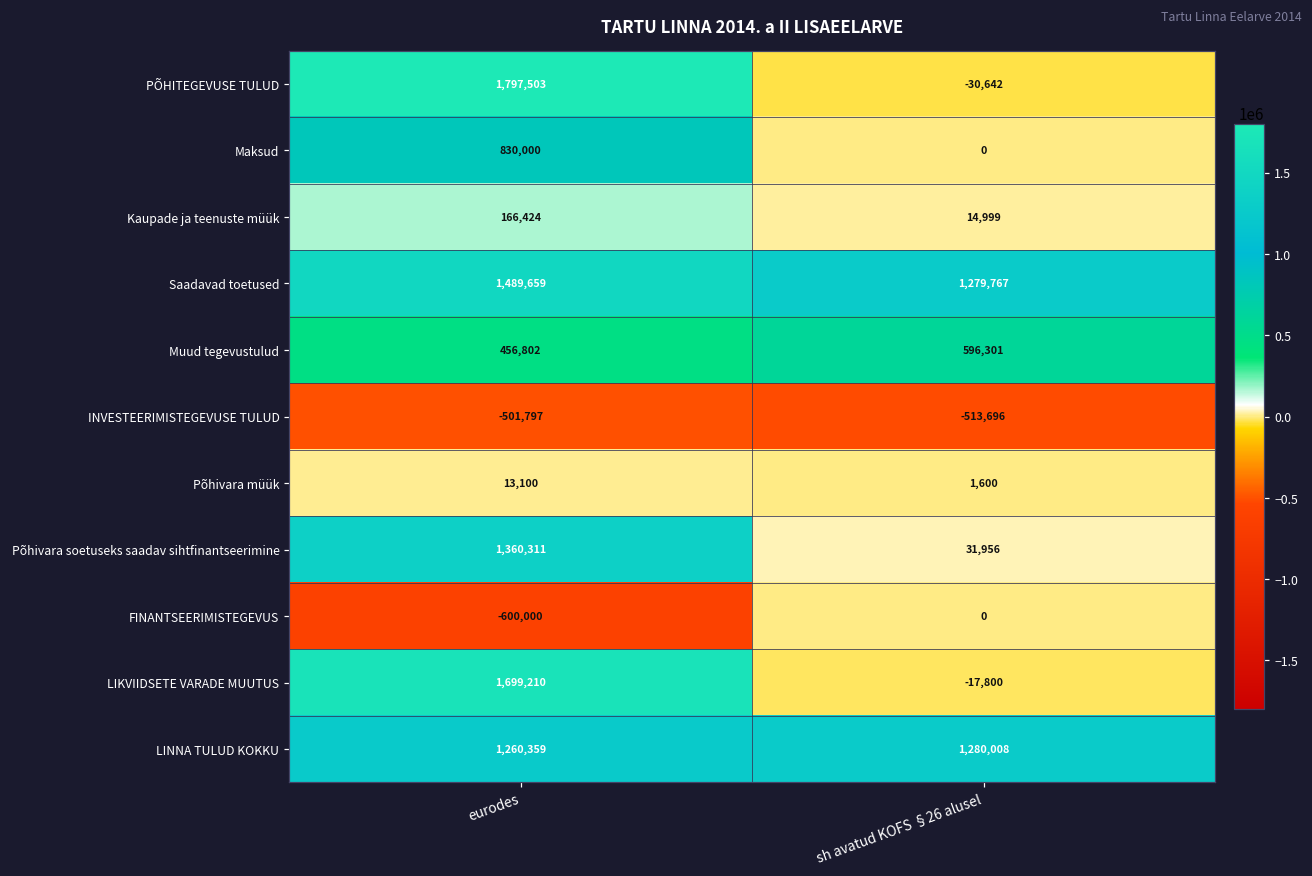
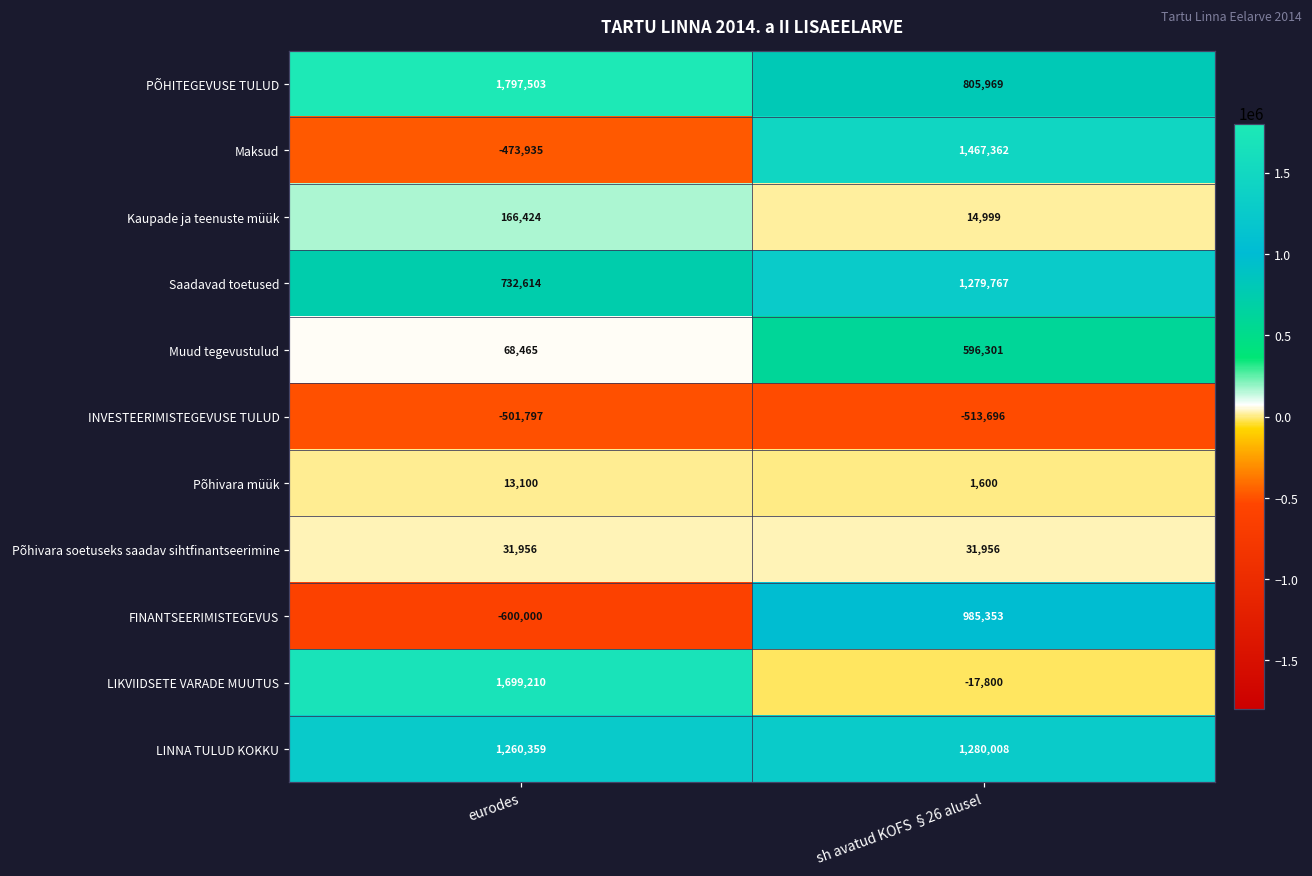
PÕHITEGEVUSE TULUD, sh avatud KOFS §26 alusel: -30,642 -> 805,969
Maksud, eurodes: 830,000 -> -473,935
Maksud, sh avatud KOFS §26 alusel: 0 -> 1,467,362
Saadavad toetused, eurodes: 1,489,659 -> 732,614
Muud tegevustulud, eurodes: 456,802 -> 68,465
Põhivara soetuseks saadav sihtfinantseerimine, eurodes: 1,360,311 -> 31,956
FINANTSEERIMISTEGEVUS, sh avatud KOFS §26 alusel: 0 -> 985,353
